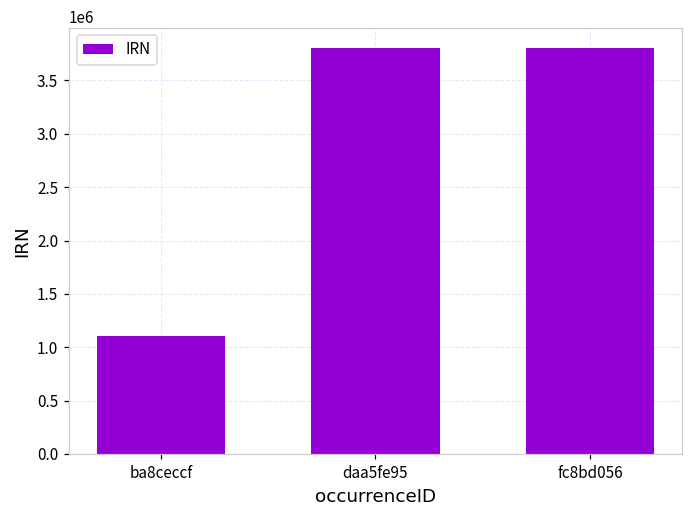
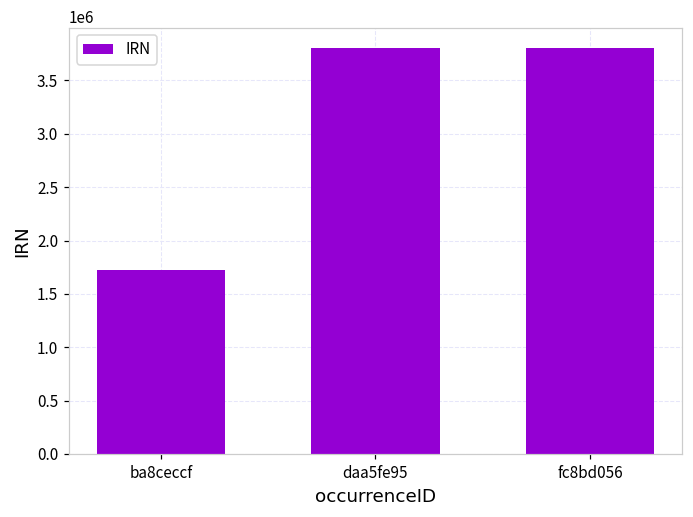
ba8ceccf: 1100000 -> 1700000
